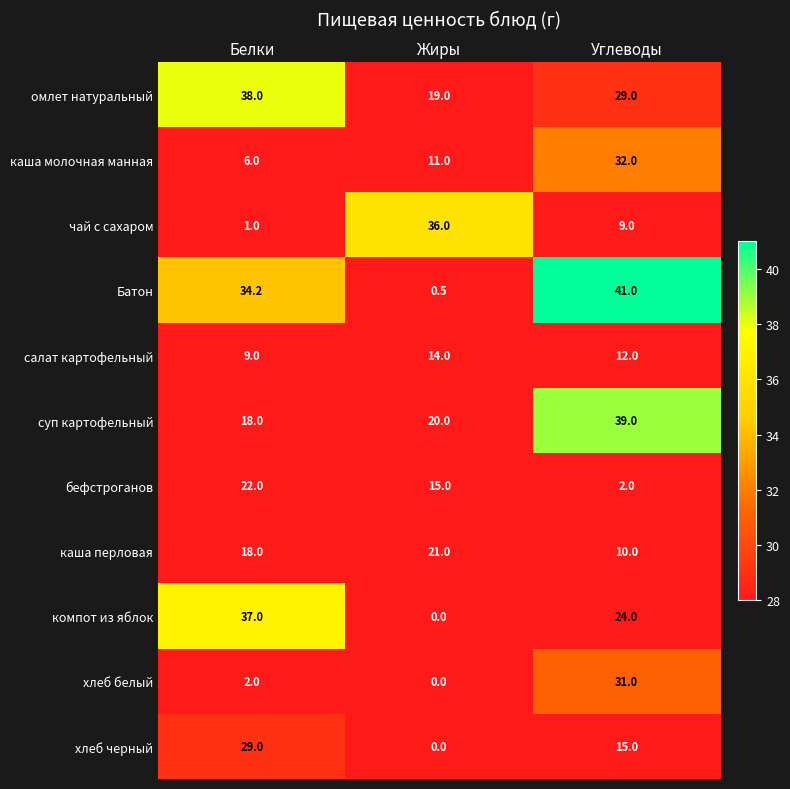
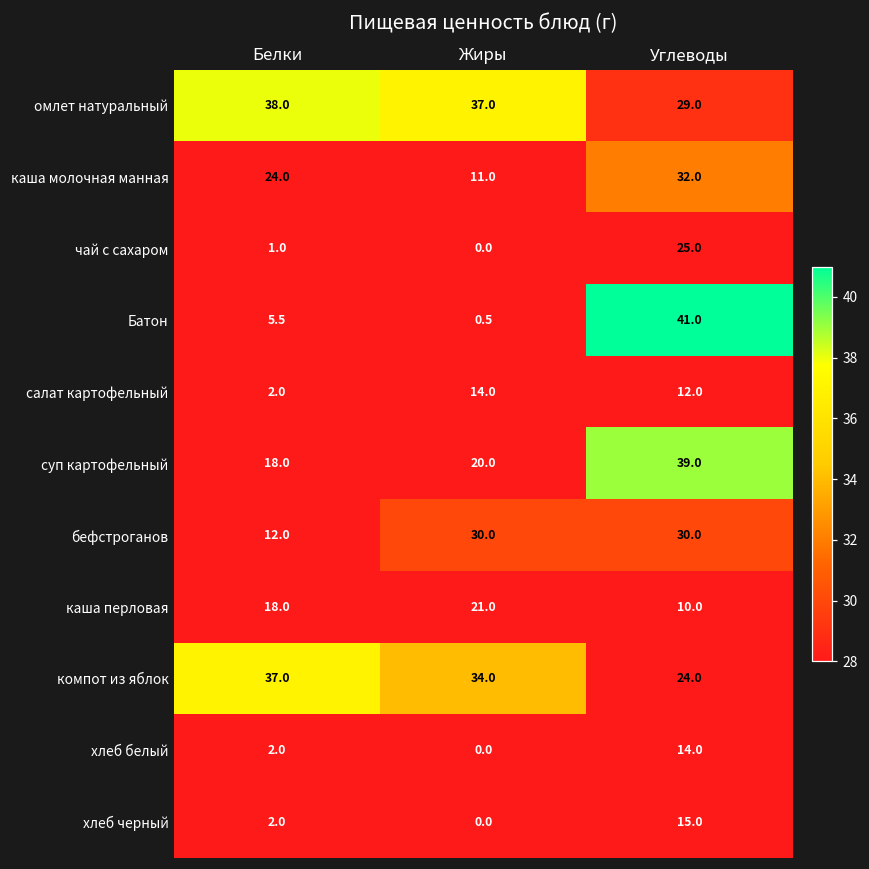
омлет натуральный, Жиры: 19.0 -> 37.0
каша молочная манная, Белки: 6.0 -> 24.0
чай с сахаром, Жиры: 36.0 -> 0.0
чай с сахаром, Углеводы: 9.0 -> 25.0
Батон, Белки: 34.2 -> 5.5
салат картофельный, Белки: 9.0 -> 2.0
бефстроганов, Белки: 22.0 -> 12.0
бефстроганов, Жиры: 15.0 -> 30.0
бефстроганов, Углеводы: 2.0 -> 30.0
компот из яблок, Жиры: 0.0 -> 34.0
хлеб белый, Углеводы: 31.0 -> 14.0
хлеб черный, Белки: 29.0 -> 2.0
